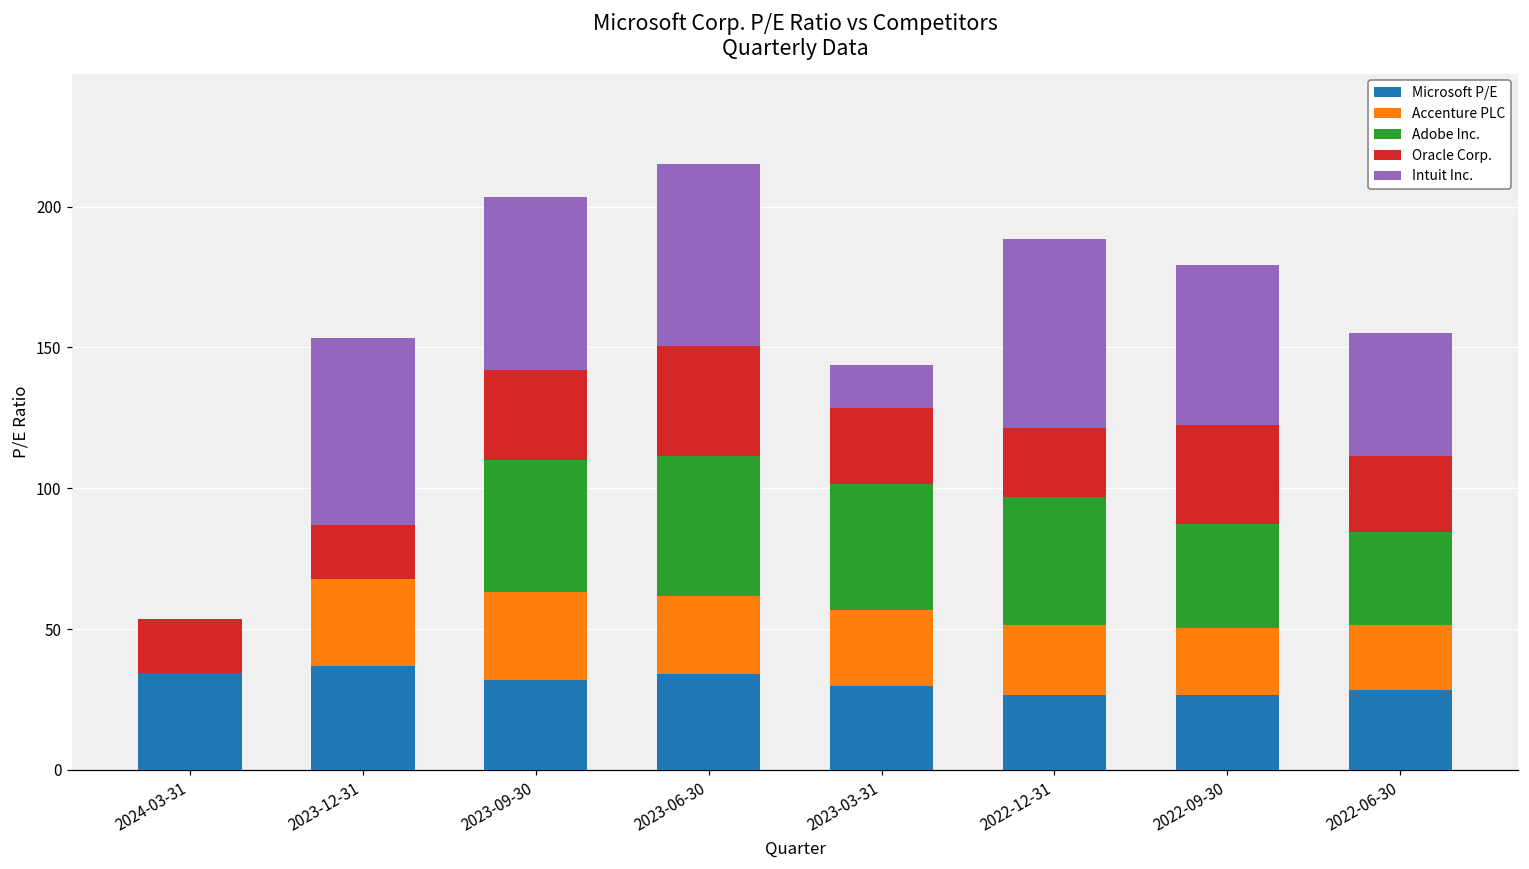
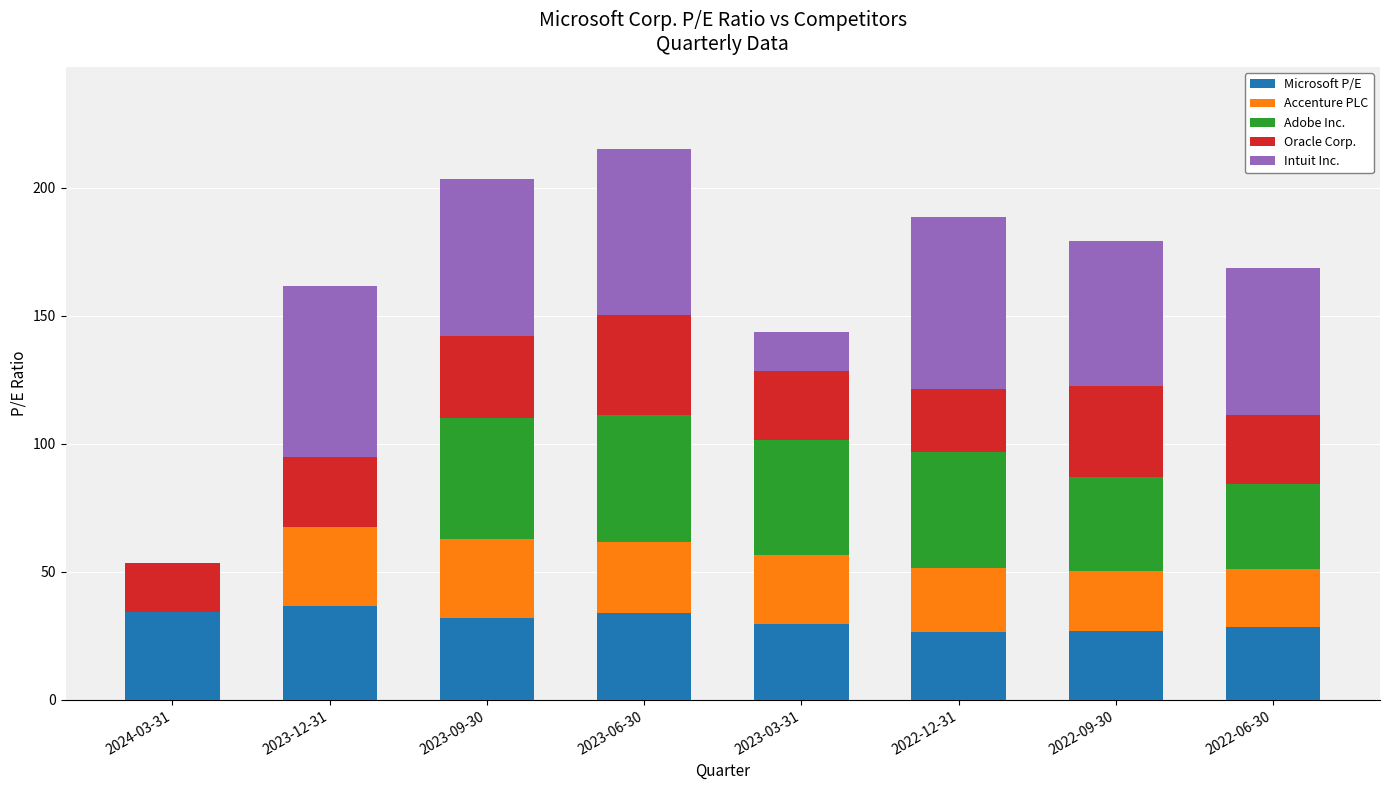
Oracle Corp., 2023-12-31: 19 -> 27
Intuit Inc., 2022-06-30: 44 -> 57
